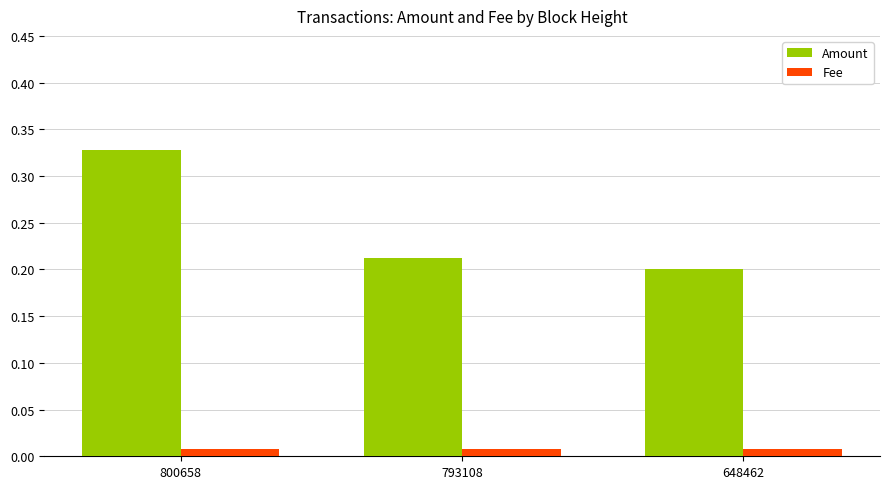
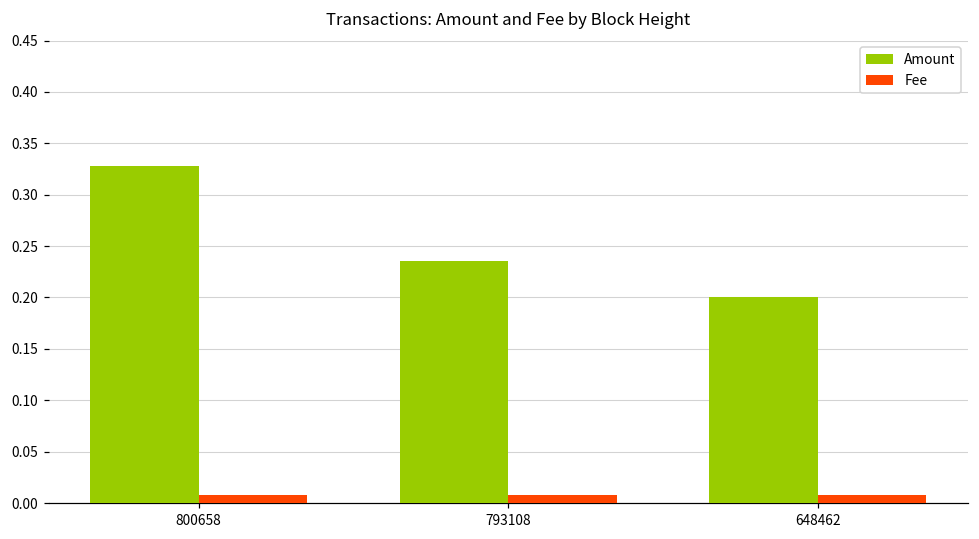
Amount, 793108: 0.21 -> 0.24
